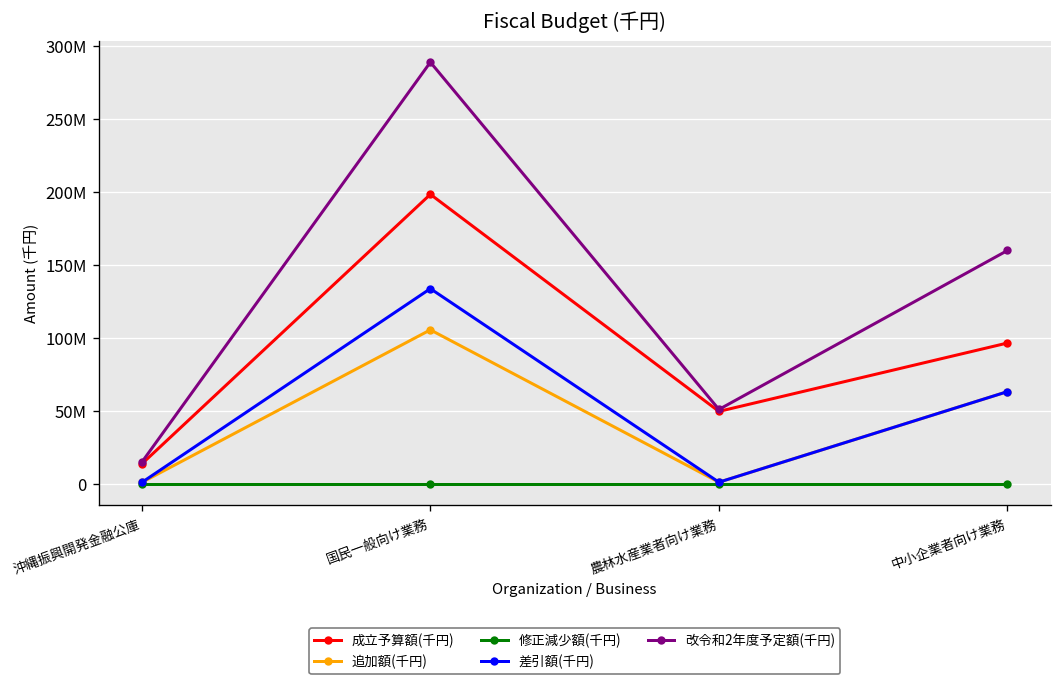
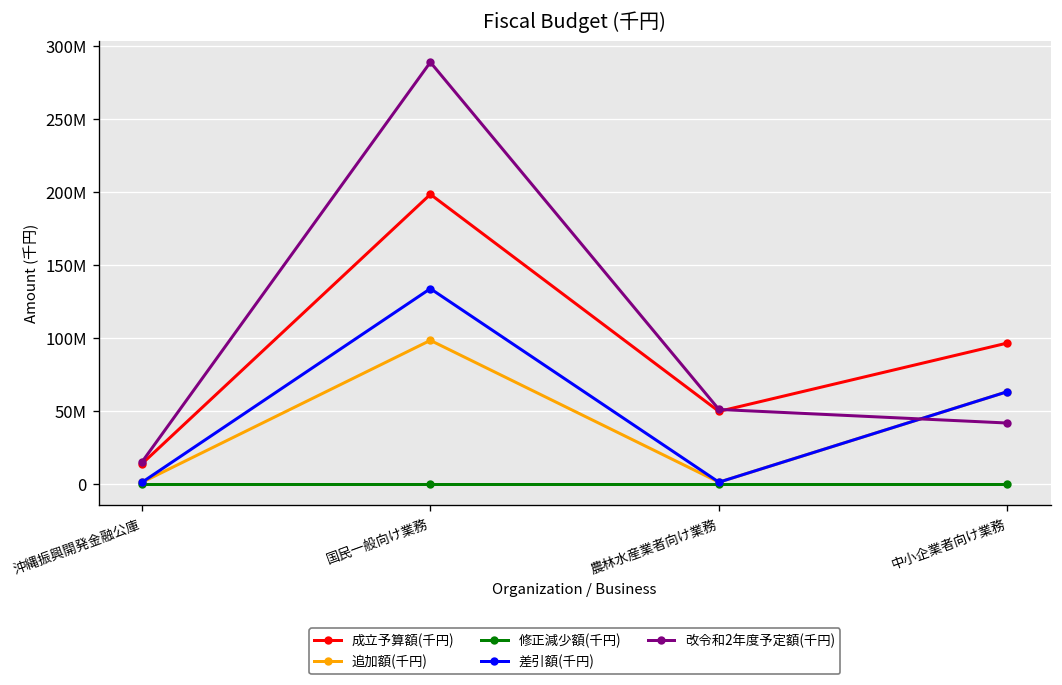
追加額(千円), 国民一般向け業務: 106000000 -> 99000000
改令和2年度予定額(千円), 中小企業者向け業務: 160000000 -> 42000000
